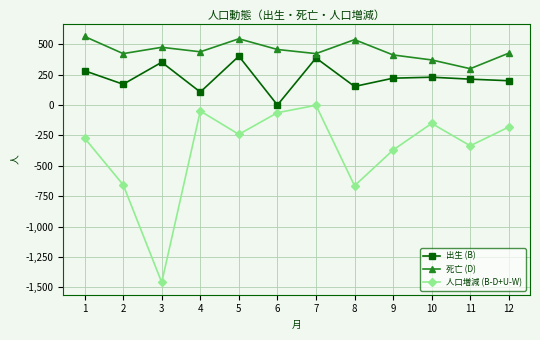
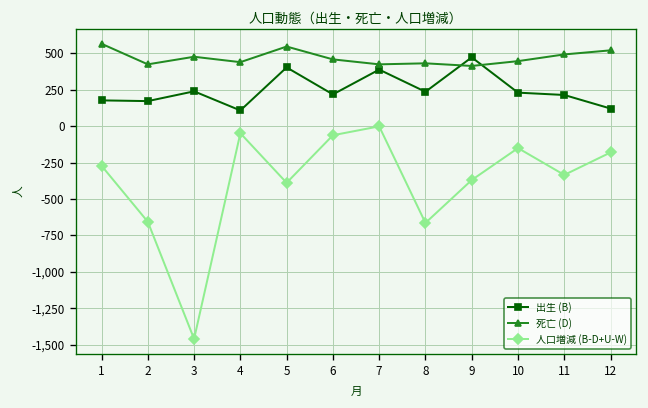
出生 (B), 1: 280 -> 180
出生 (B), 3: 350 -> 240
人口増減 (B-D+U-W), 5: -240 -> -390
出生 (B), 6: 0 -> 220
出生 (B), 8: 150 -> 240
死亡 (D), 8: 540 -> 430
出生 (B), 9: 220 -> 470
死亡 (D), 10: 370 -> 450
死亡 (D), 11: 300 -> 490
出生 (B), 12: 200 -> 120
死亡 (D), 12: 430 -> 520
